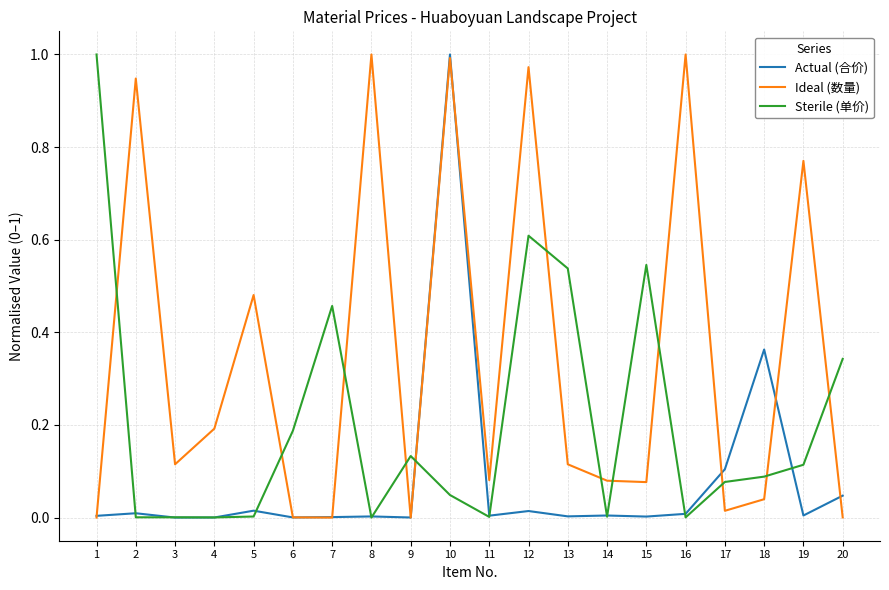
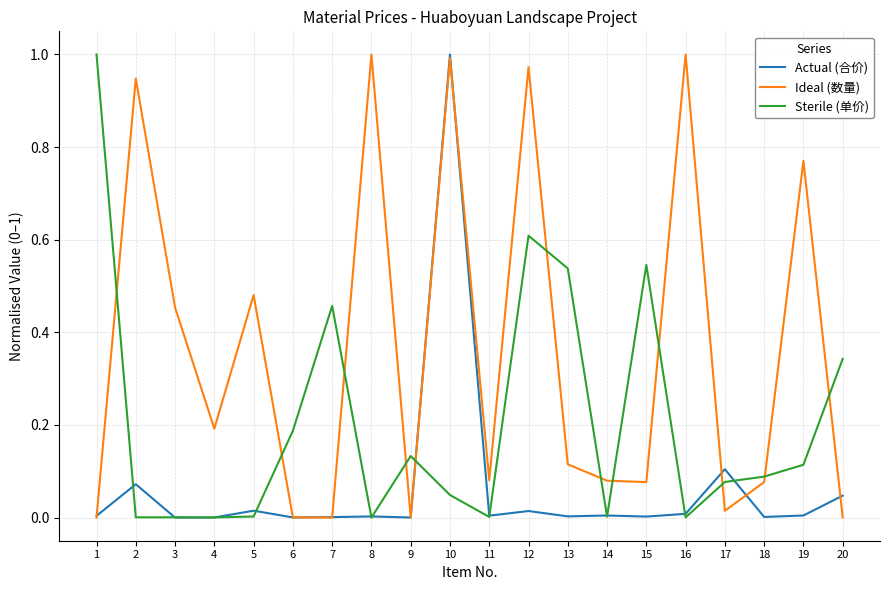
Actual (合价), 2: 0.01 -> 0.07
Ideal (数量), 3: 0.12 -> 0.45
Actual (合价), 18: 0.36 -> 0.00
Ideal (数量), 18: 0.04 -> 0.08
